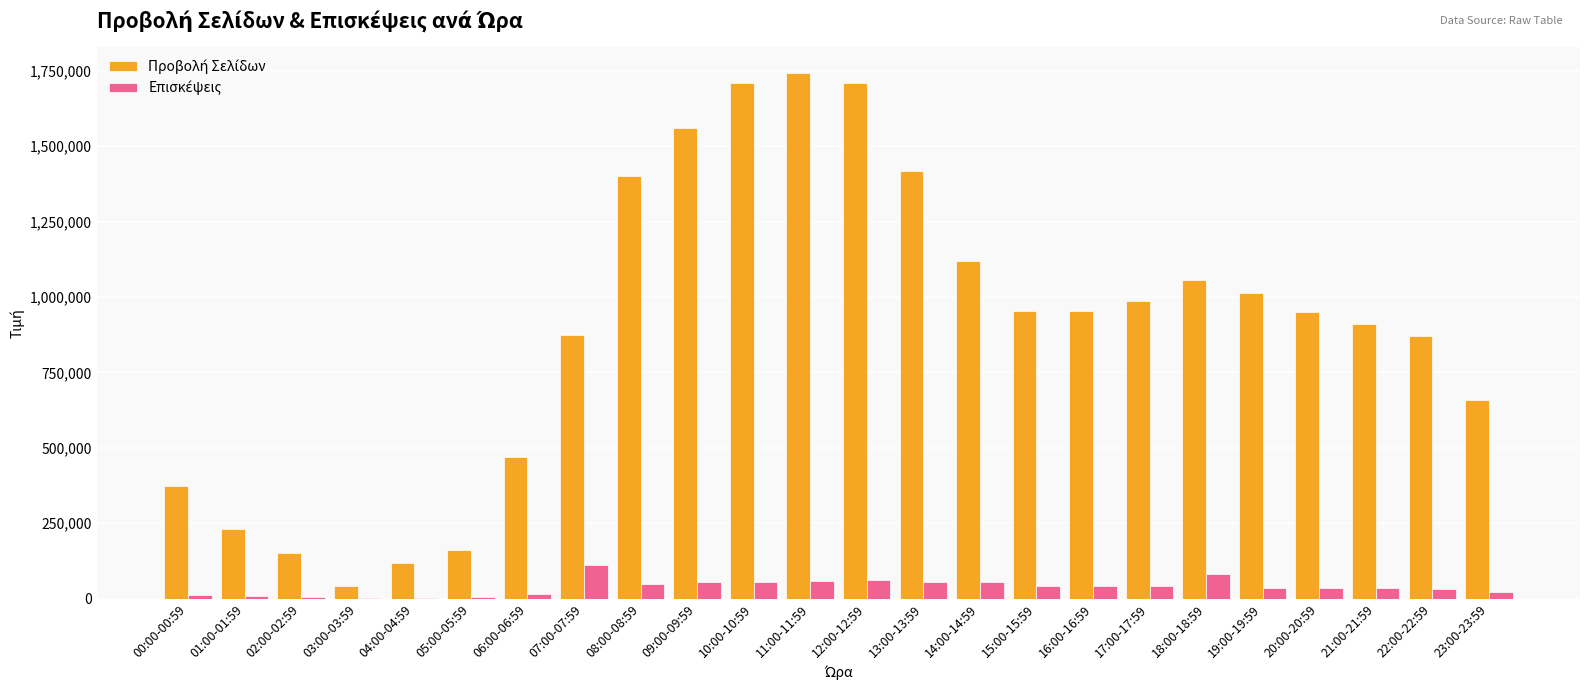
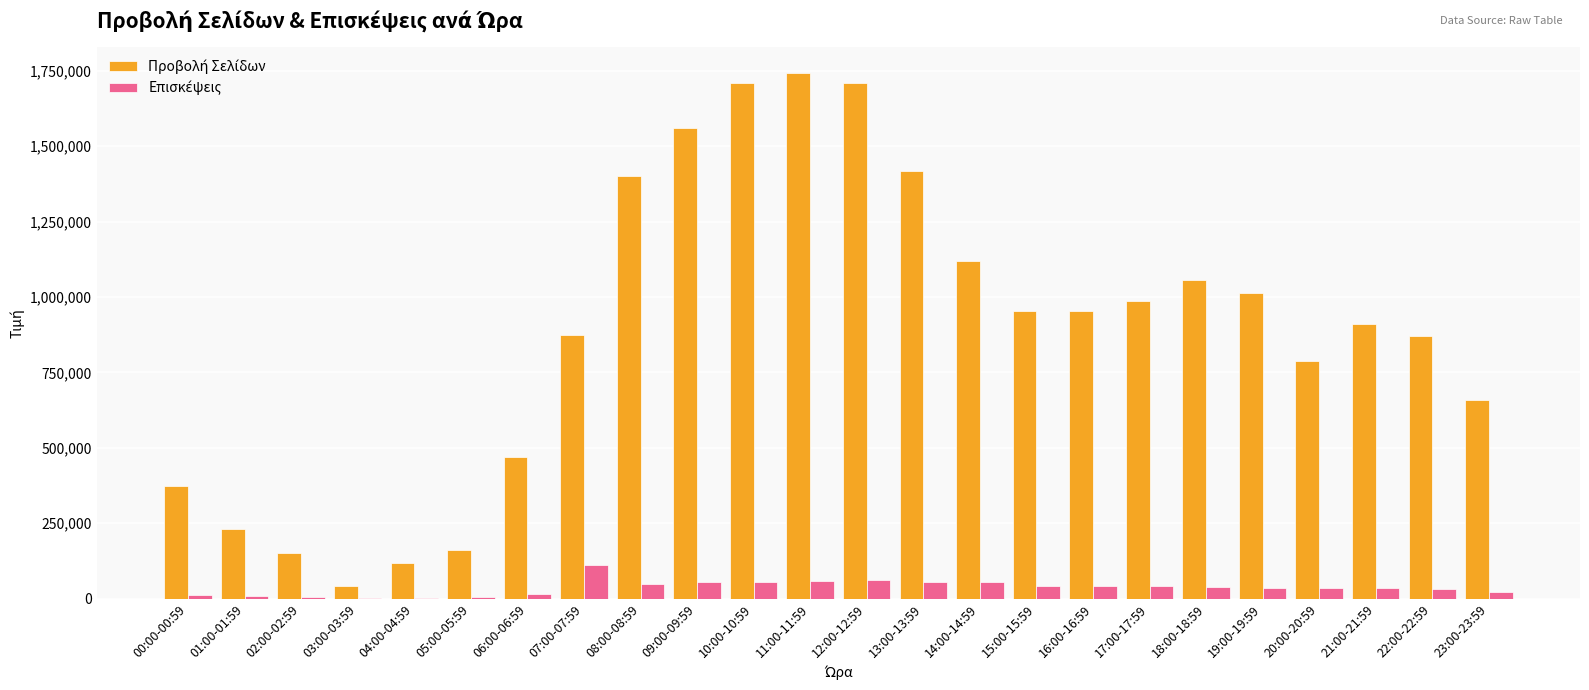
Επισκέψεις, 18:00-18:59: 80,000 -> 40,000
Προβολή Σελίδων, 20:00-20:59: 950,000 -> 790,000
